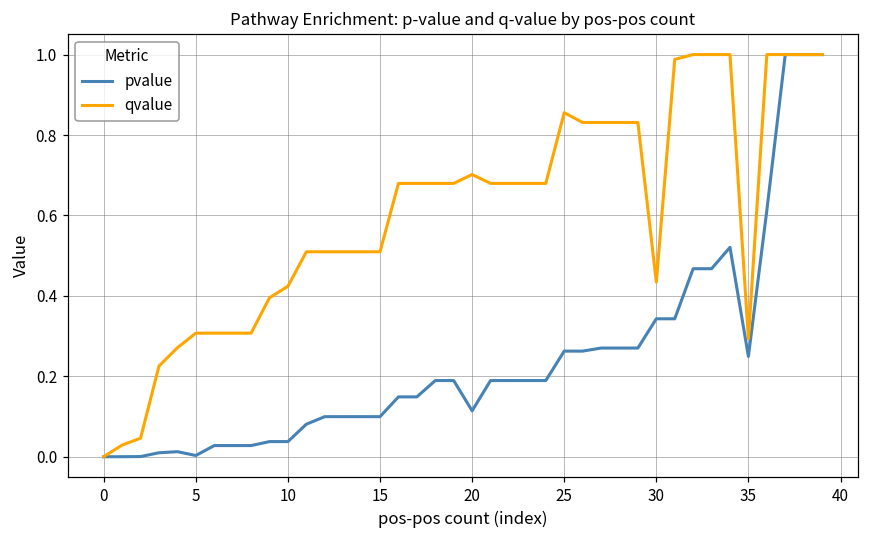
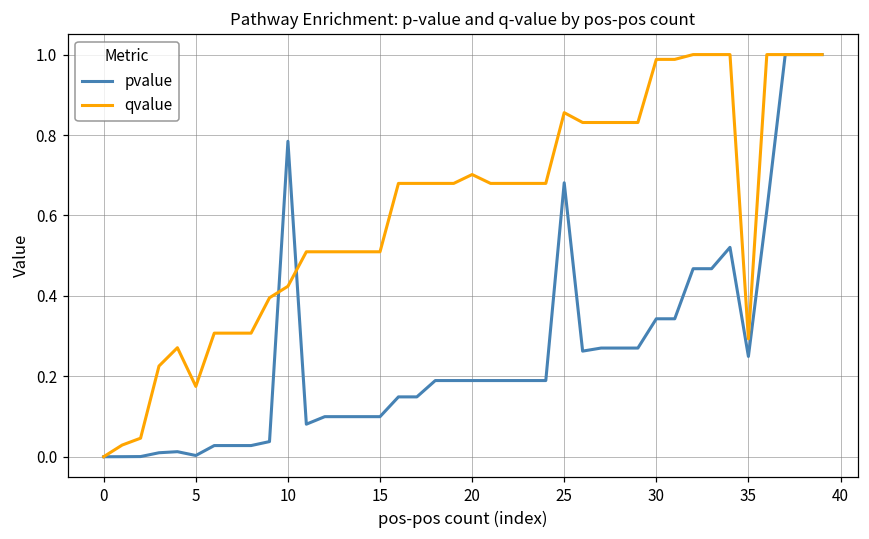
qvalue, 5: 0.31 -> 0.17
pvalue, 10: 0.04 -> 0.78
pvalue, 20: 0.11 -> 0.19
pvalue, 25: 0.26 -> 0.68
qvalue, 30: 0.43 -> 0.99
